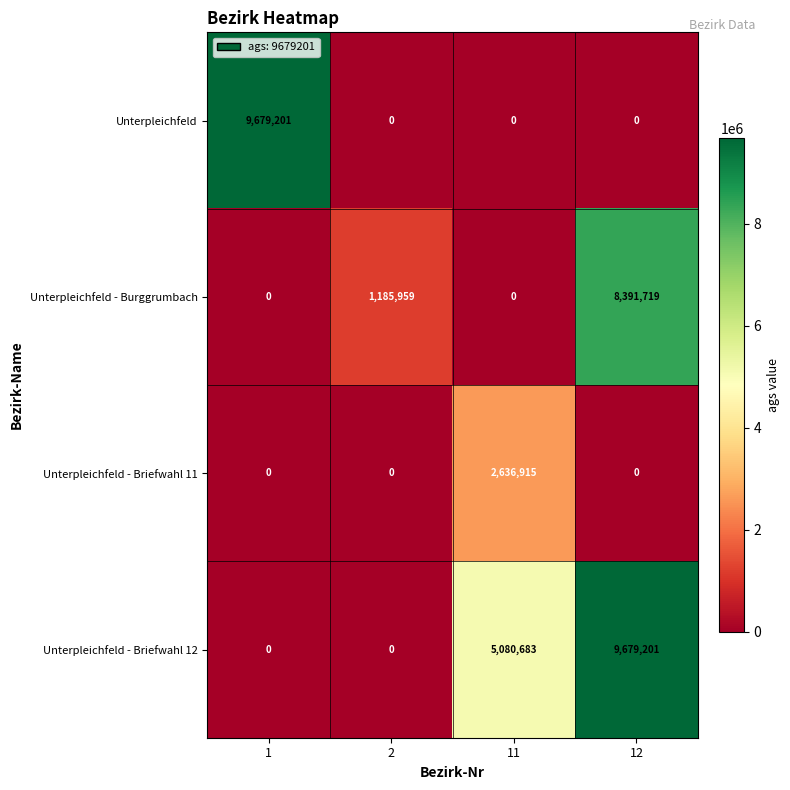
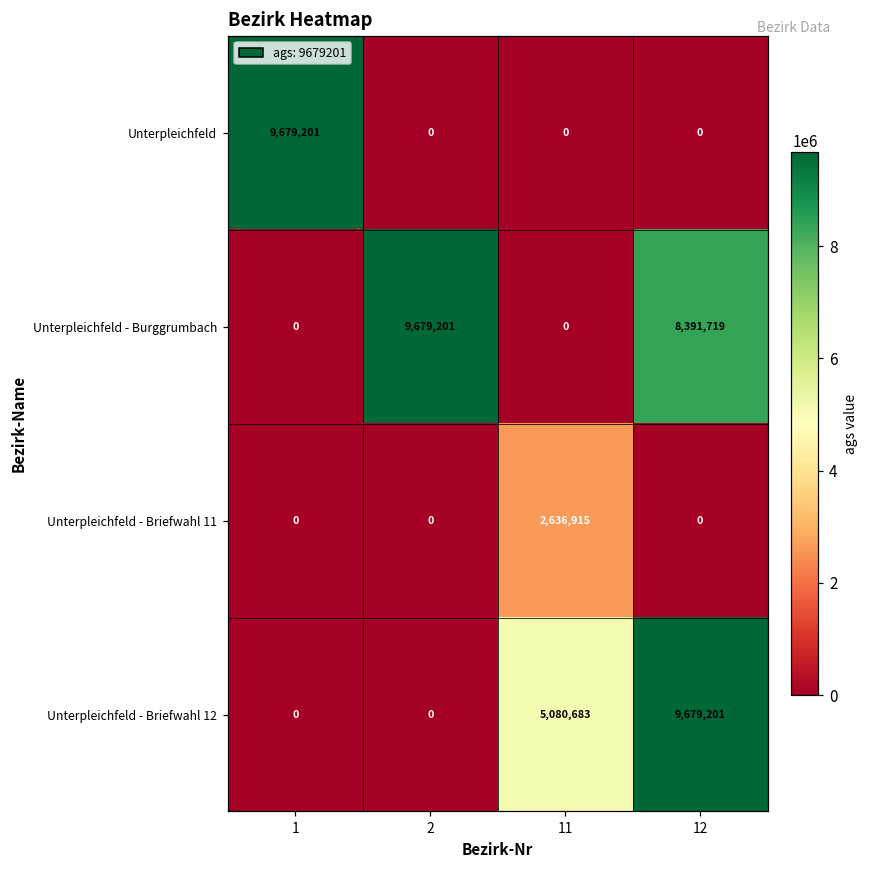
Unterpleichfeld - Burggrumbach, 2: 1,185,959 -> 9,679,201
